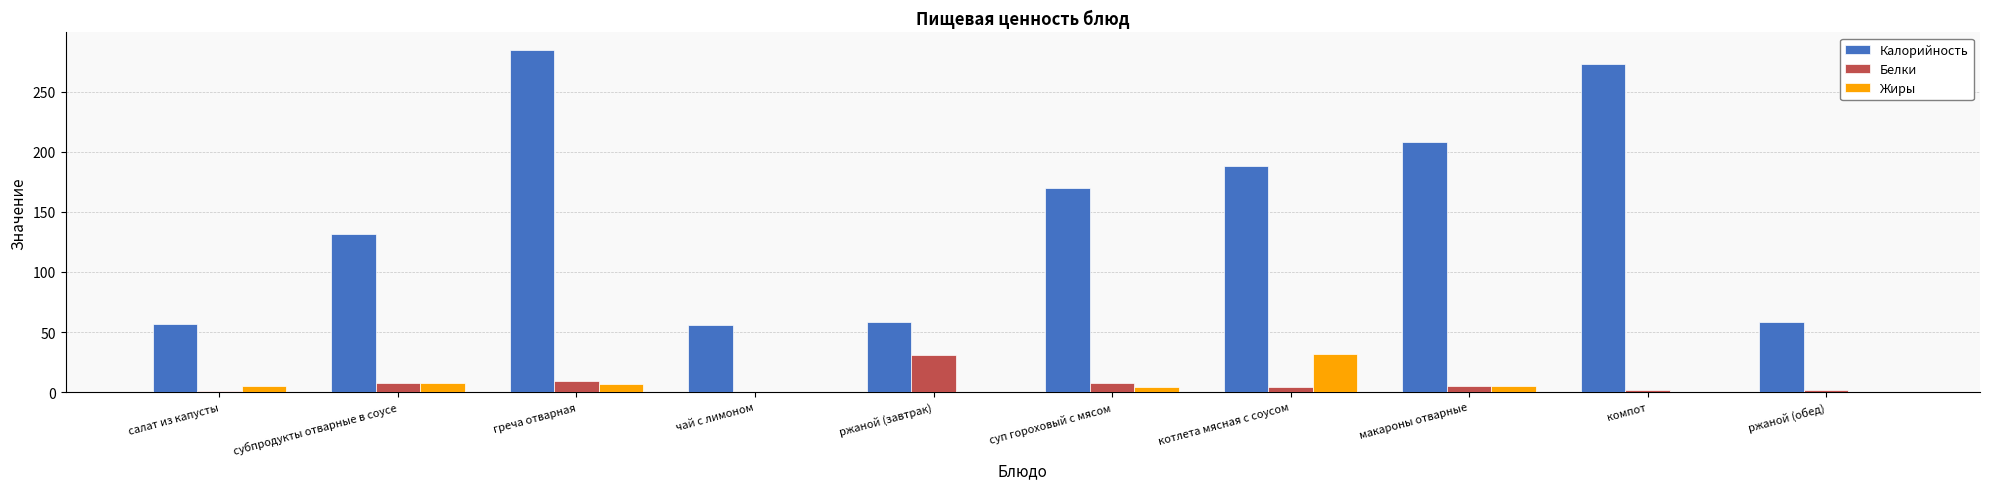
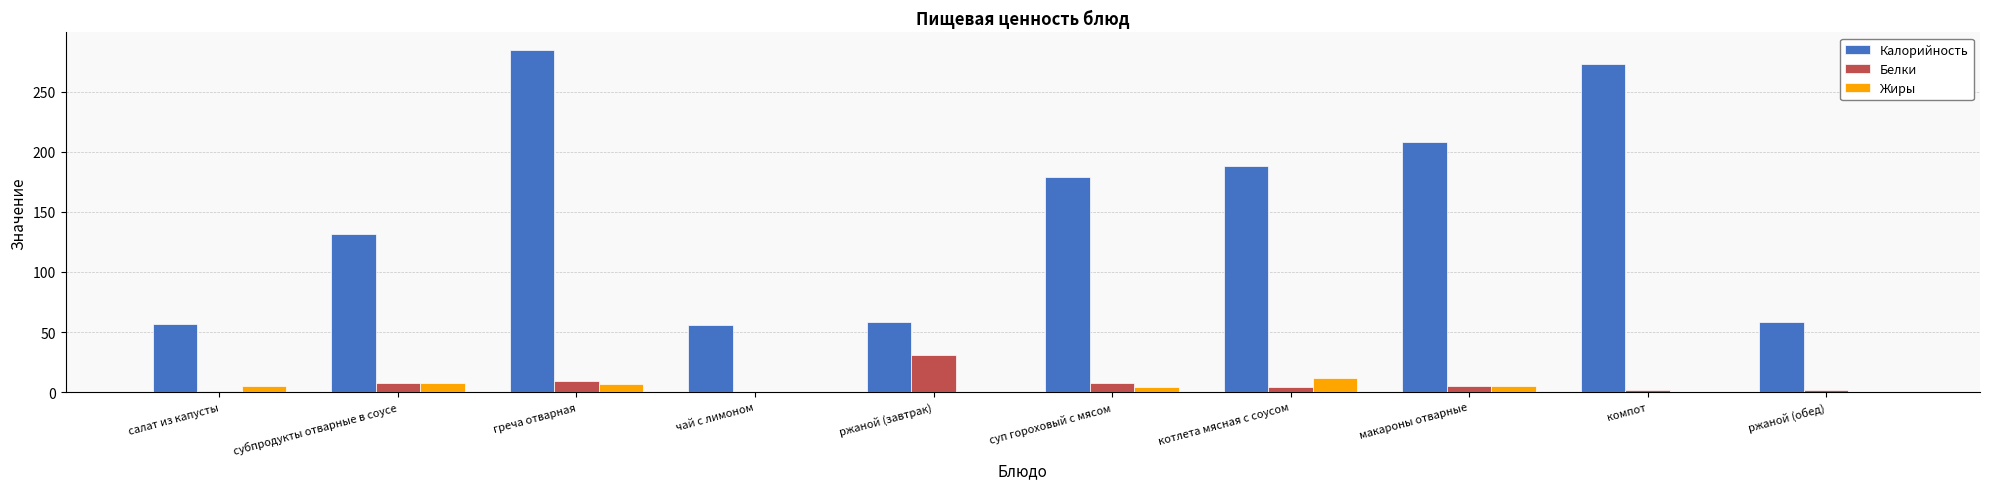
Калорийность, суп гороховый с мясом: 170 -> 179
Жиры, котлета мясная с соусом: 32 -> 12
